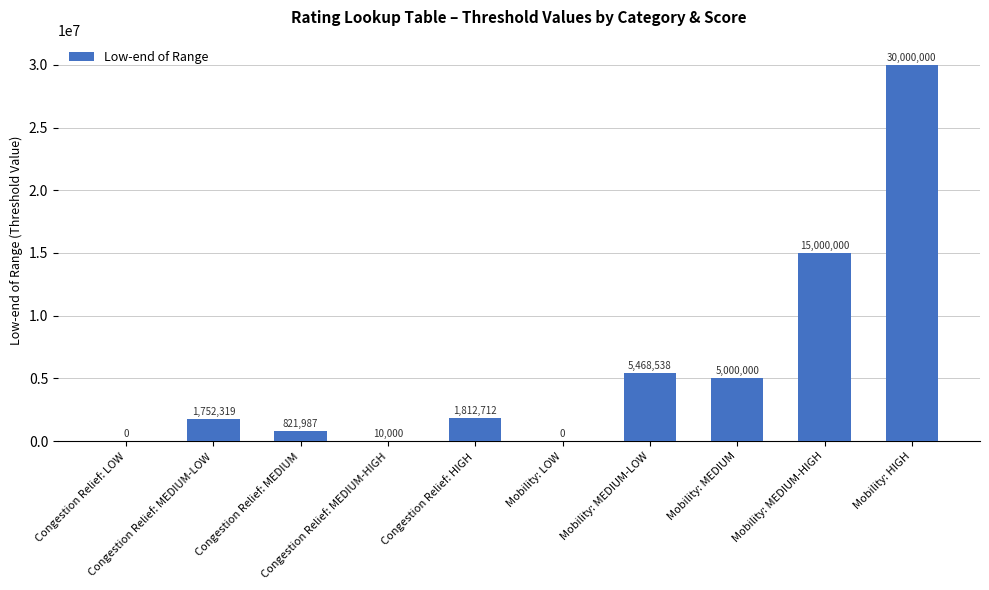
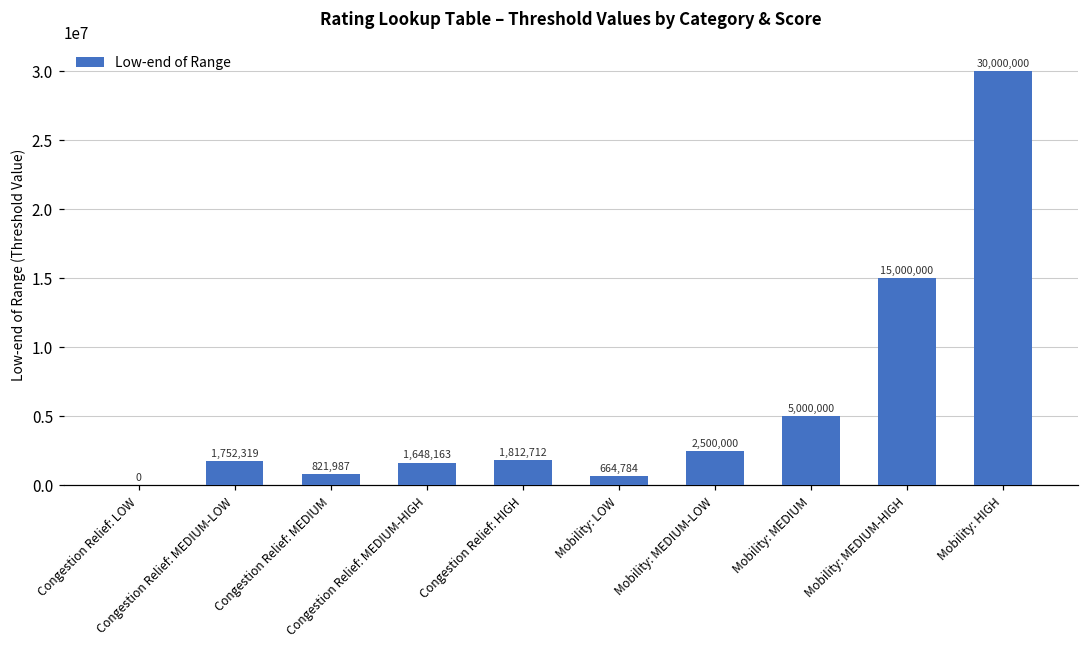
Congestion Relief: MEDIUM-HIGH: 10,000 -> 1,648,163
Mobility: LOW: 0 -> 664,784
Mobility: MEDIUM-LOW: 5,468,538 -> 2,500,000
